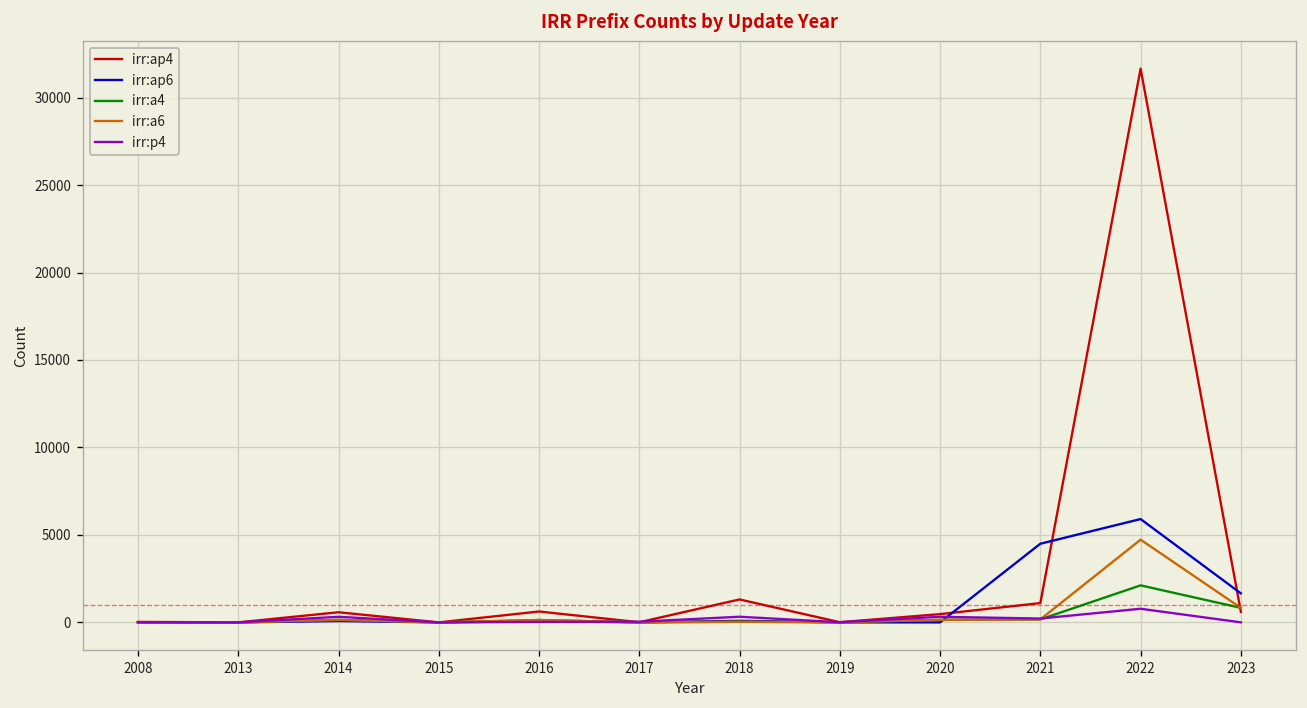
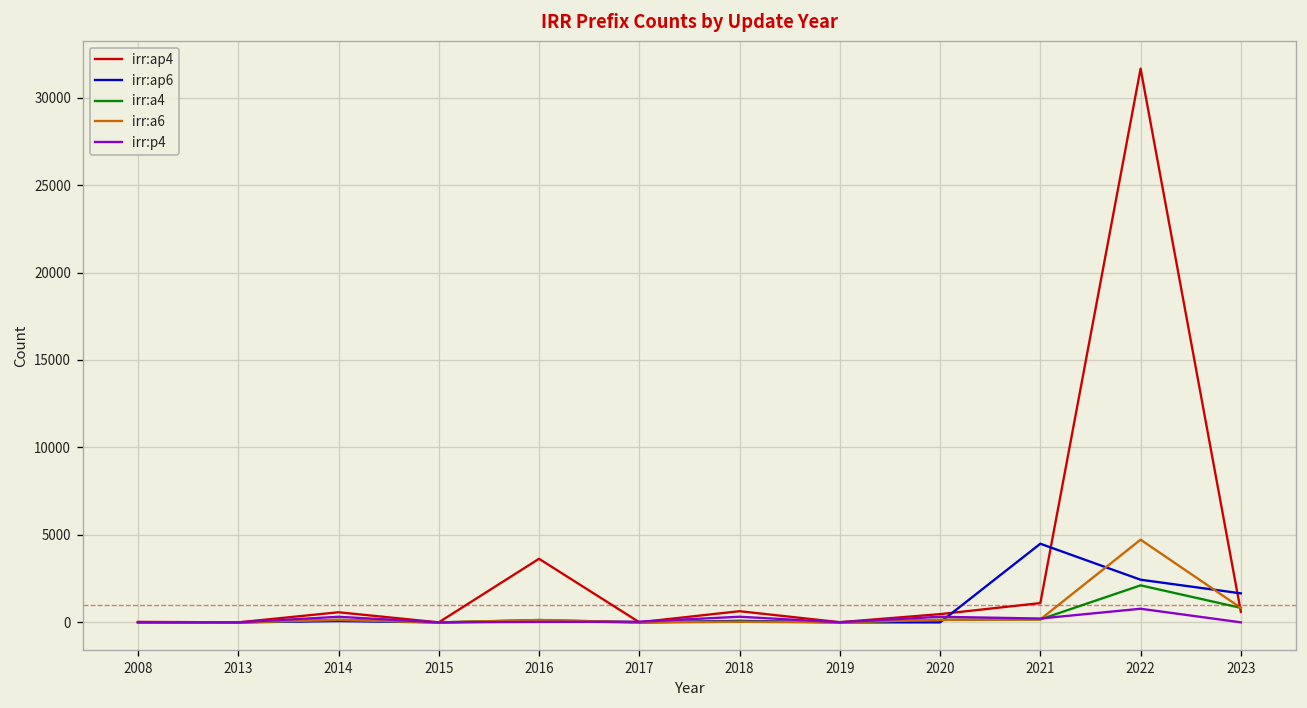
irr:ap4, 2016: 600 -> 3600
irr:ap4, 2018: 1300 -> 600
irr:ap6, 2022: 5900 -> 2400
